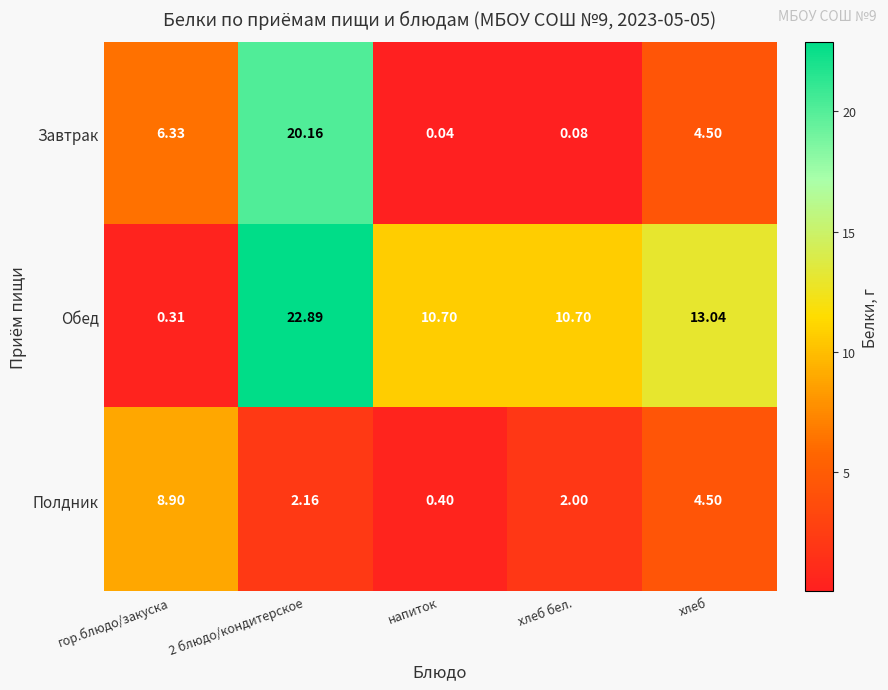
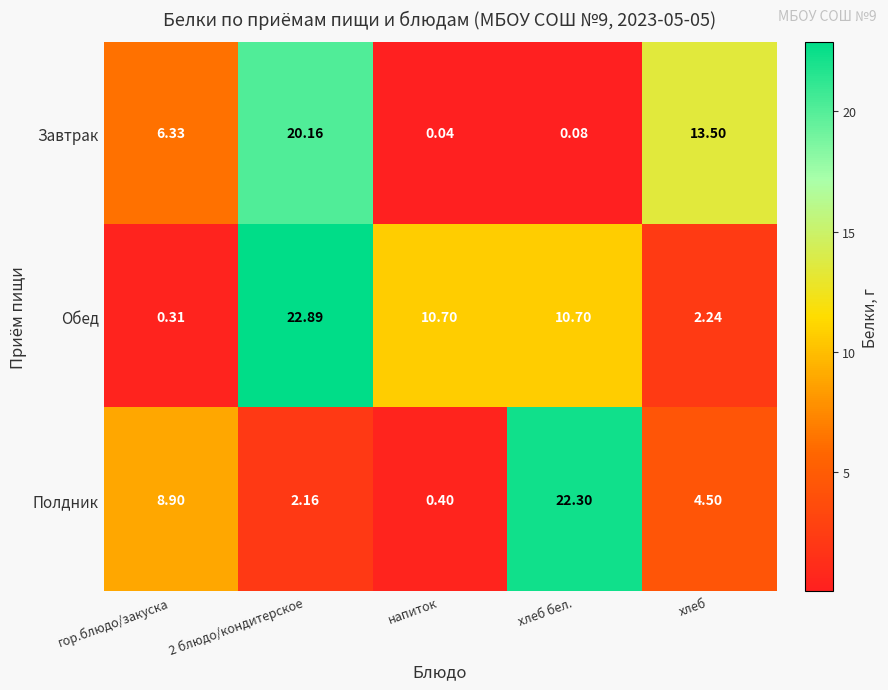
Завтрак, хлеб: 4.50 -> 13.50
Обед, хлеб: 13.04 -> 2.24
Полдник, хлеб бел.: 2.00 -> 22.30
